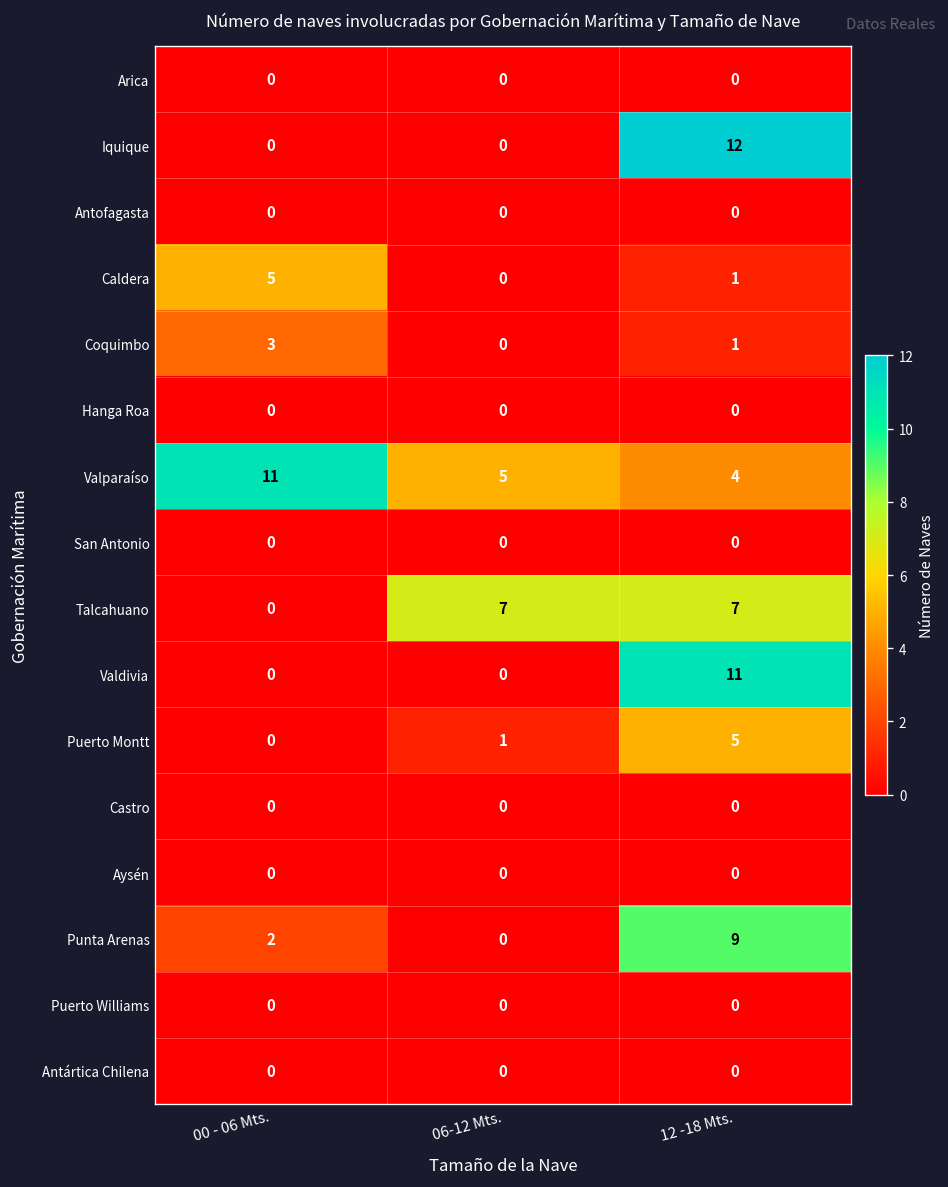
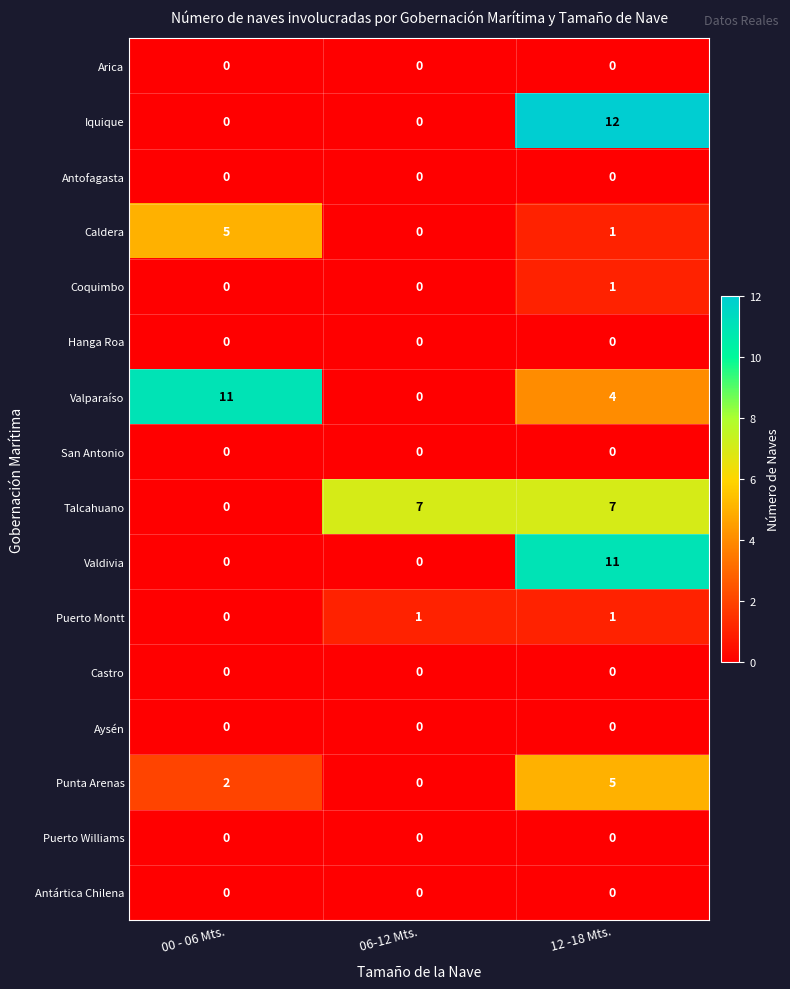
Coquimbo, 00 - 06 Mts.: 3 -> 0
Valparaíso, 06-12 Mts.: 5 -> 0
Puerto Montt, 12 -18 Mts.: 5 -> 1
Punta Arenas, 12 -18 Mts.: 9 -> 5
